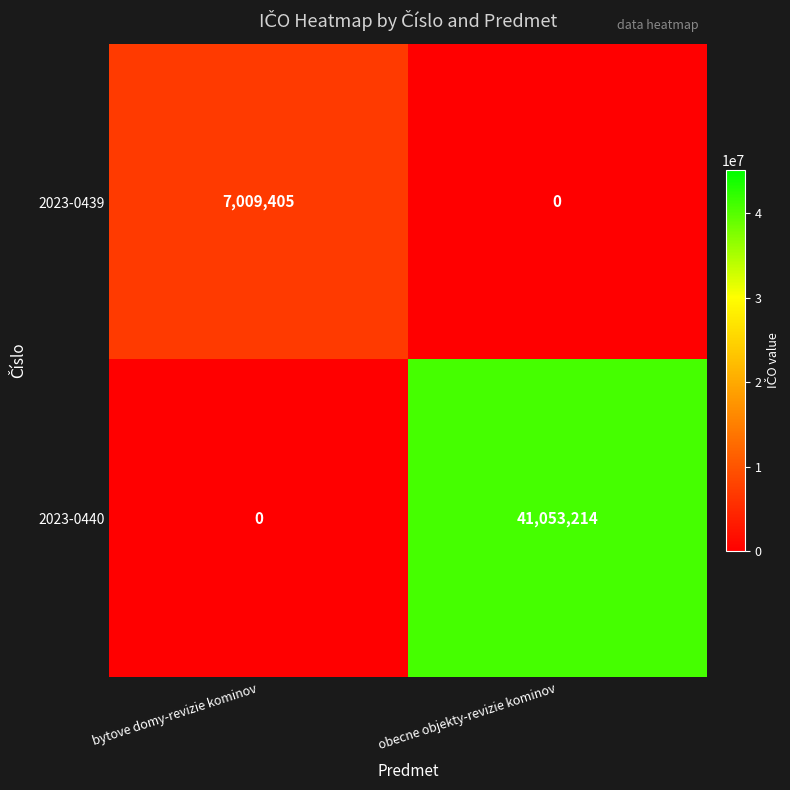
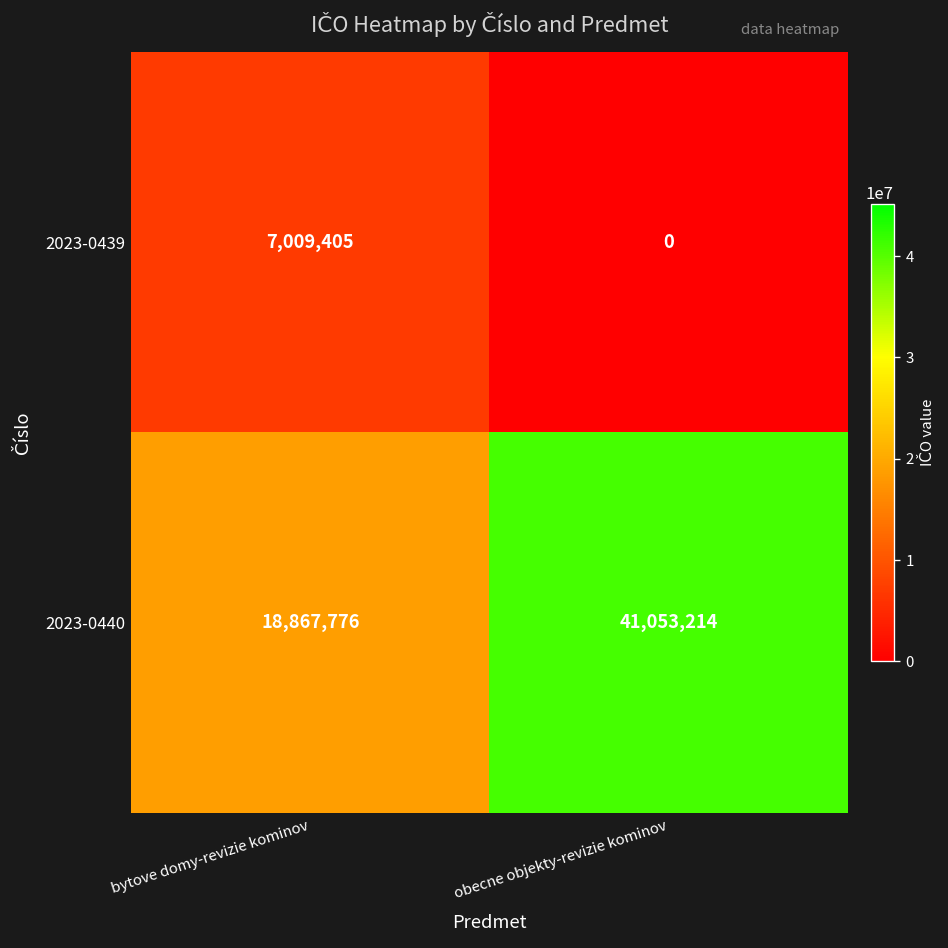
2023-0440, bytove domy-revizie kominov: 0 -> 18,867,776
